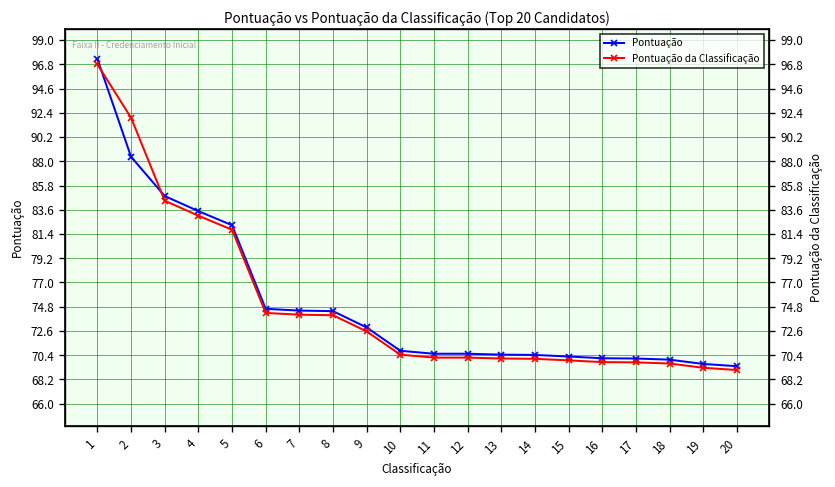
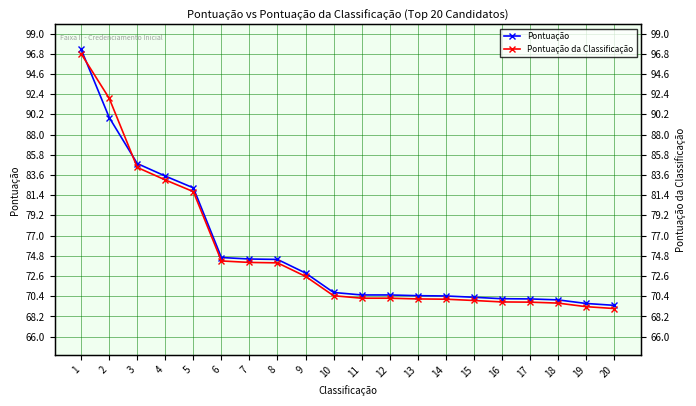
Pontuação, 2: 88 -> 90
